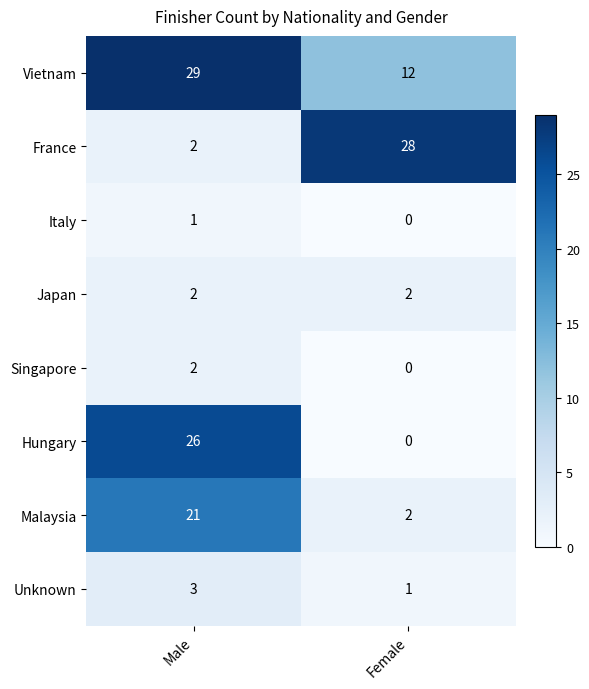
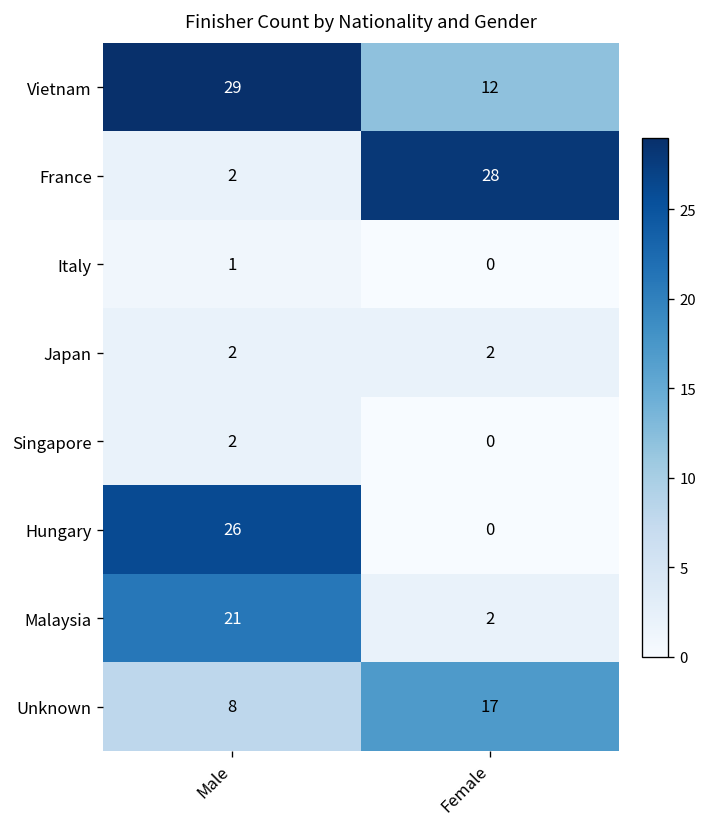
Unknown, Male: 3 -> 8
Unknown, Female: 1 -> 17
